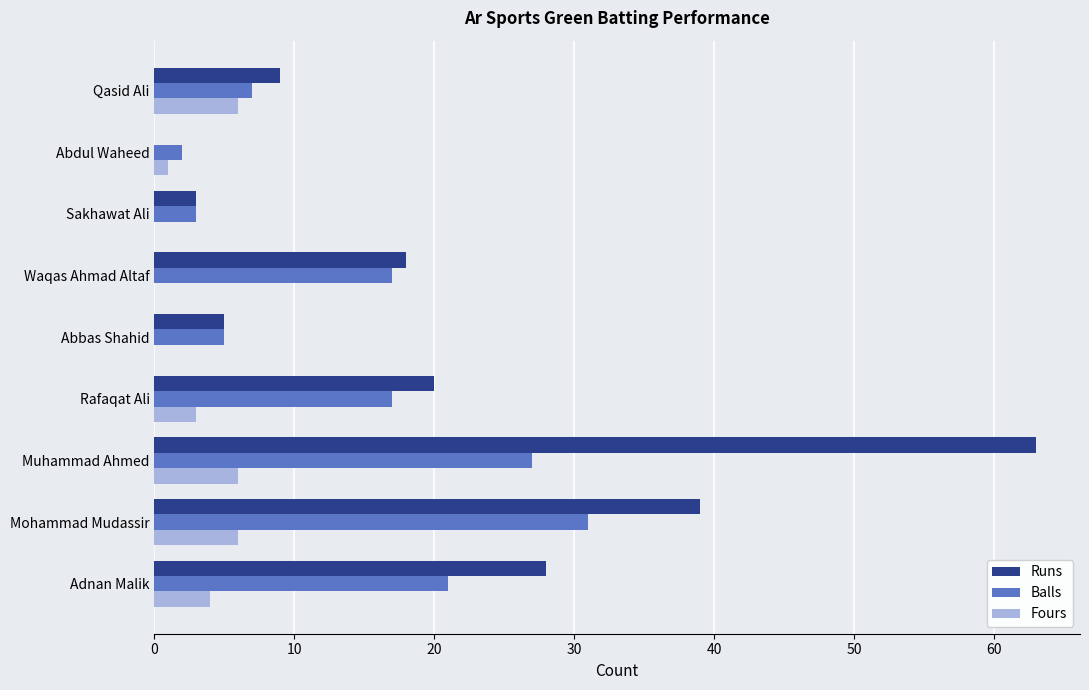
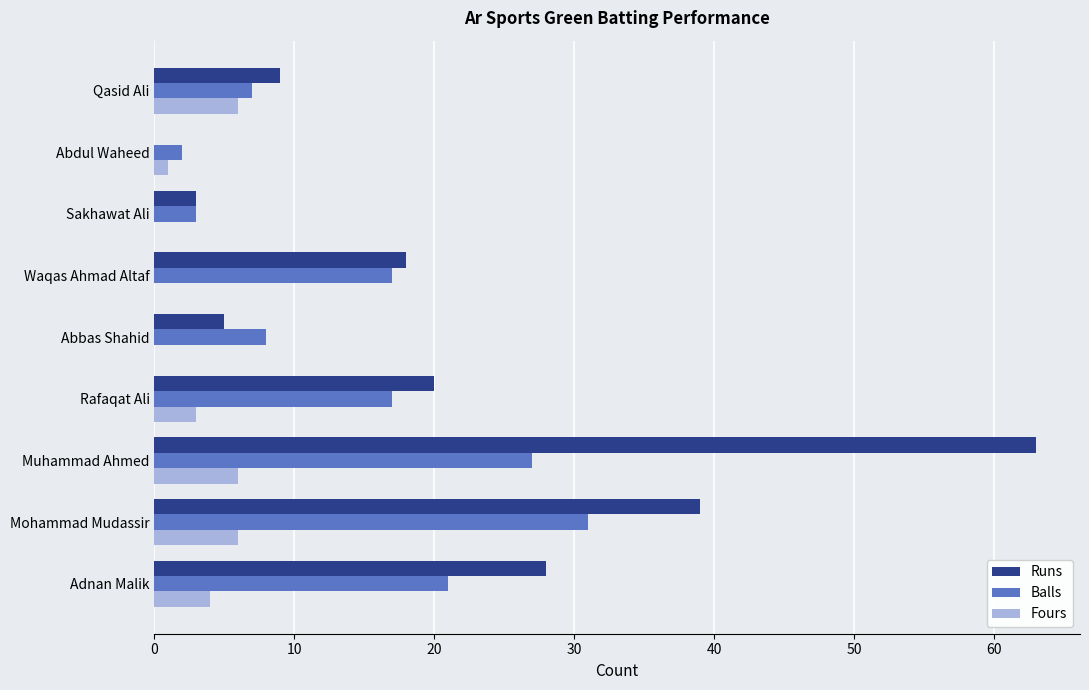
Balls, Abbas Shahid: 5 -> 8
